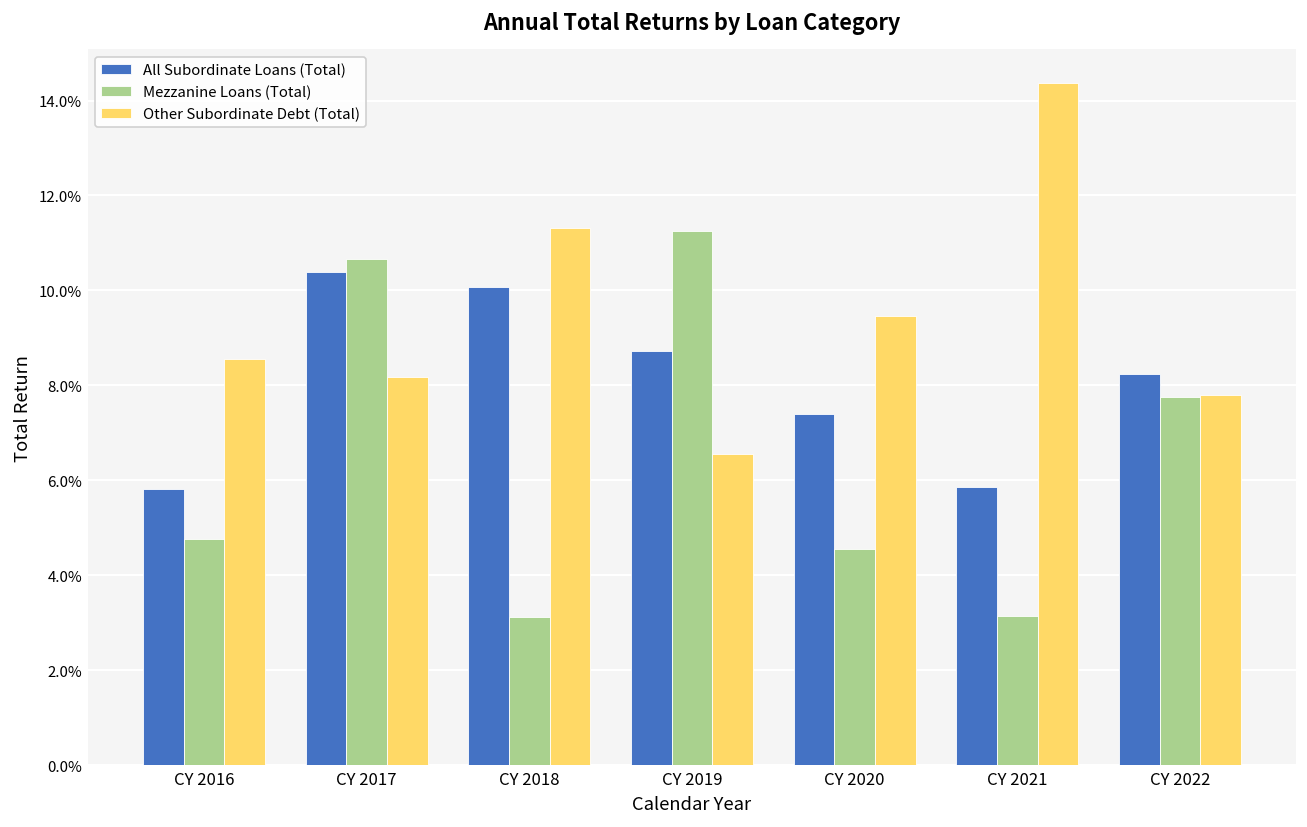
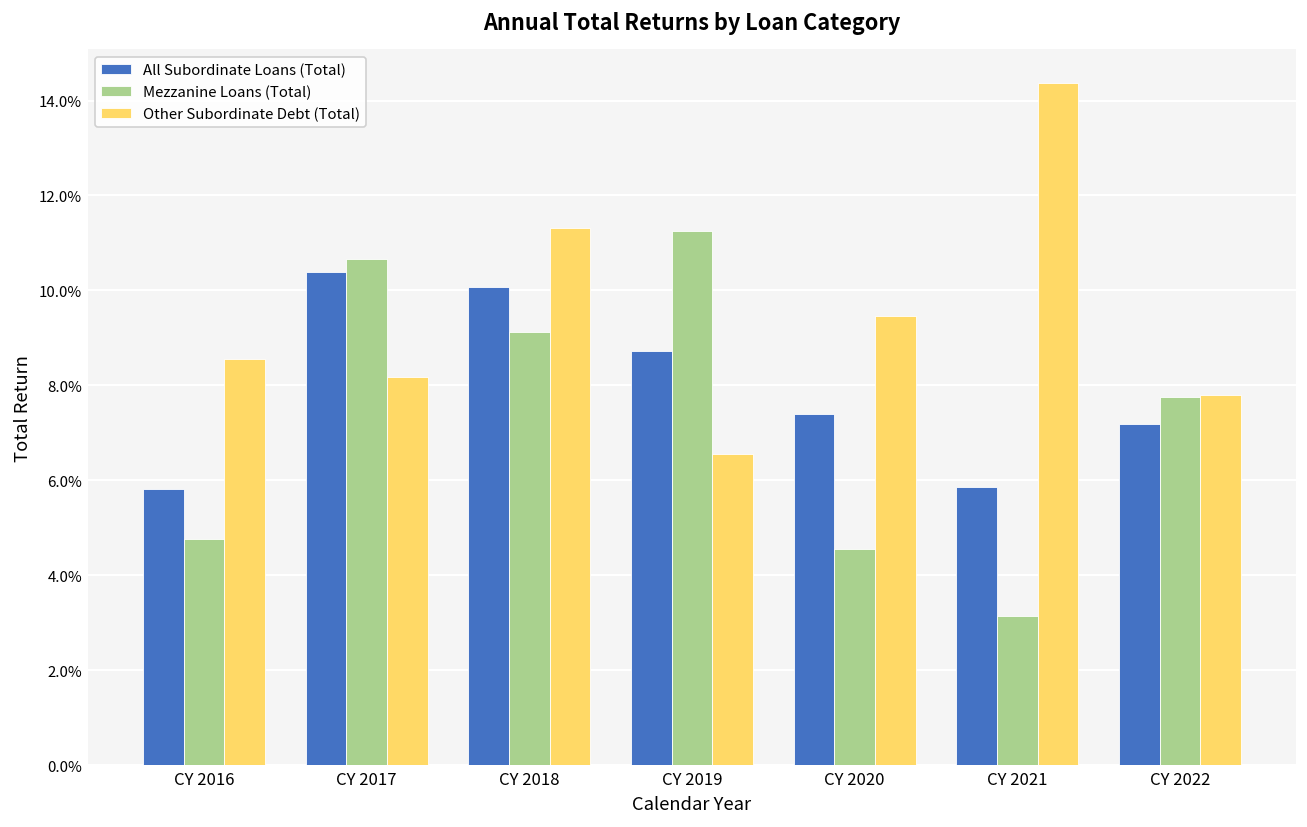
Mezzanine Loans (Total), CY 2018: 3.1% -> 9.1%
All Subordinate Loans (Total), CY 2022: 8.2% -> 7.2%
